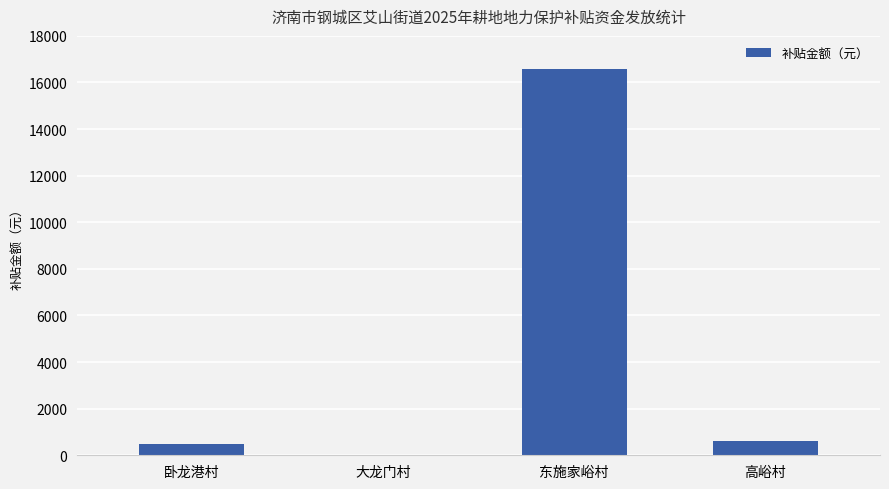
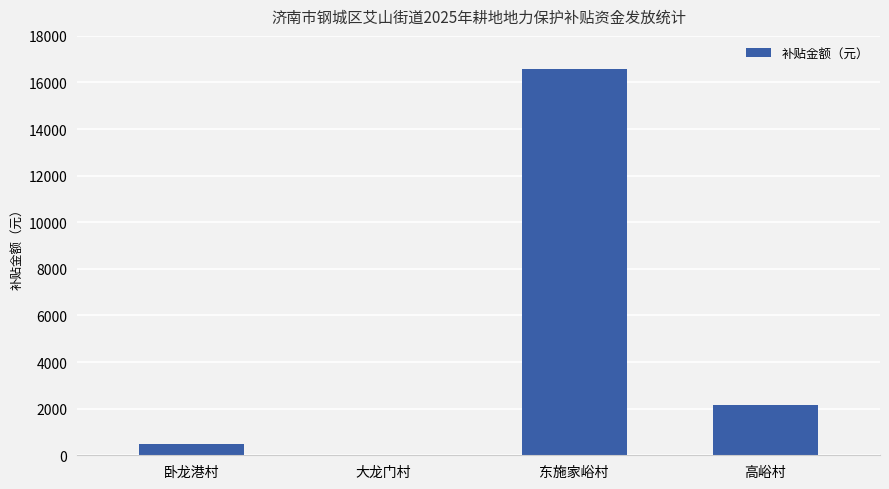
高峪村: 600 -> 2200
